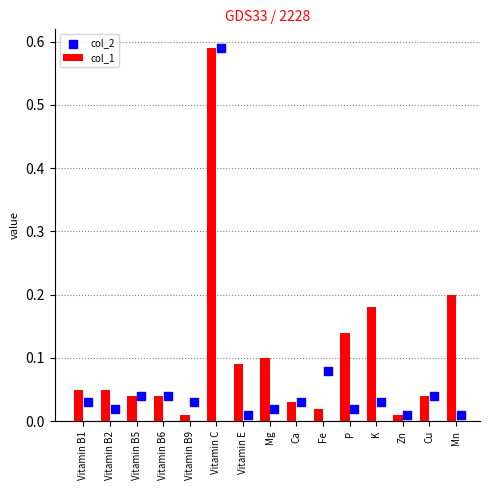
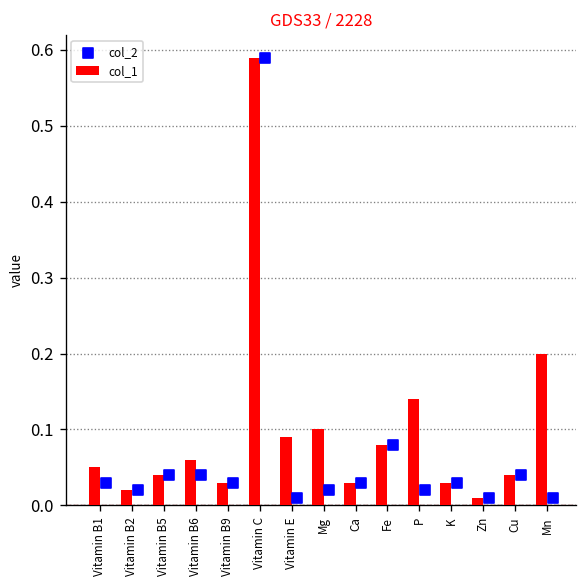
col_1, Vitamin B2: 0.05 -> 0.02
col_1, Vitamin B6: 0.04 -> 0.06
col_1, Vitamin B9: 0.01 -> 0.03
col_1, Fe: 0.02 -> 0.08
col_1, K: 0.18 -> 0.03
